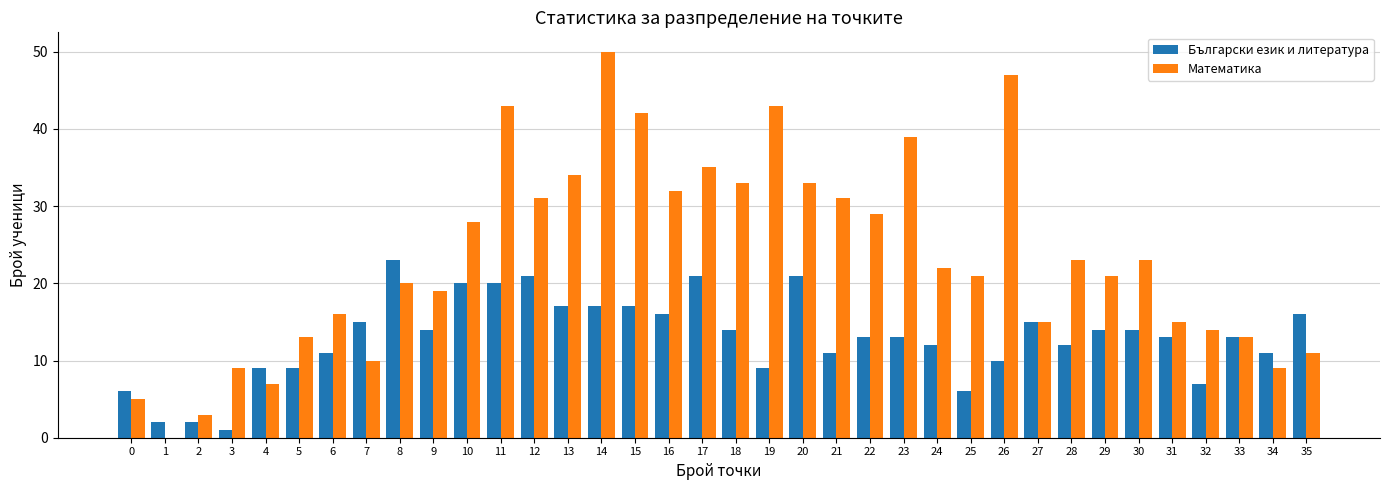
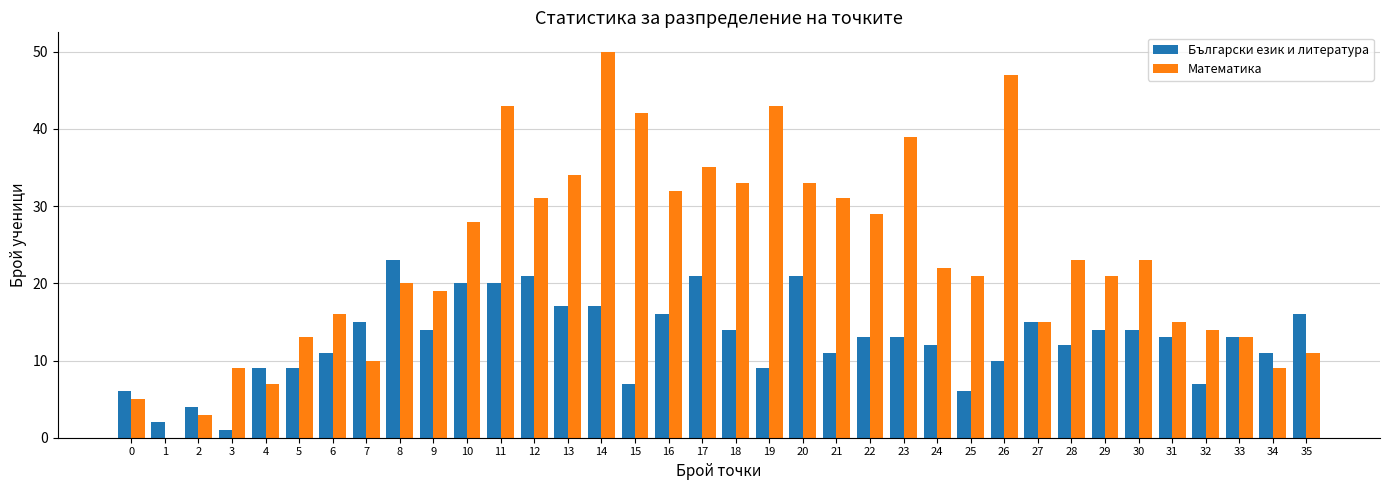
Български език и литература, 2: 2 -> 4
Български език и литература, 15: 17 -> 7
